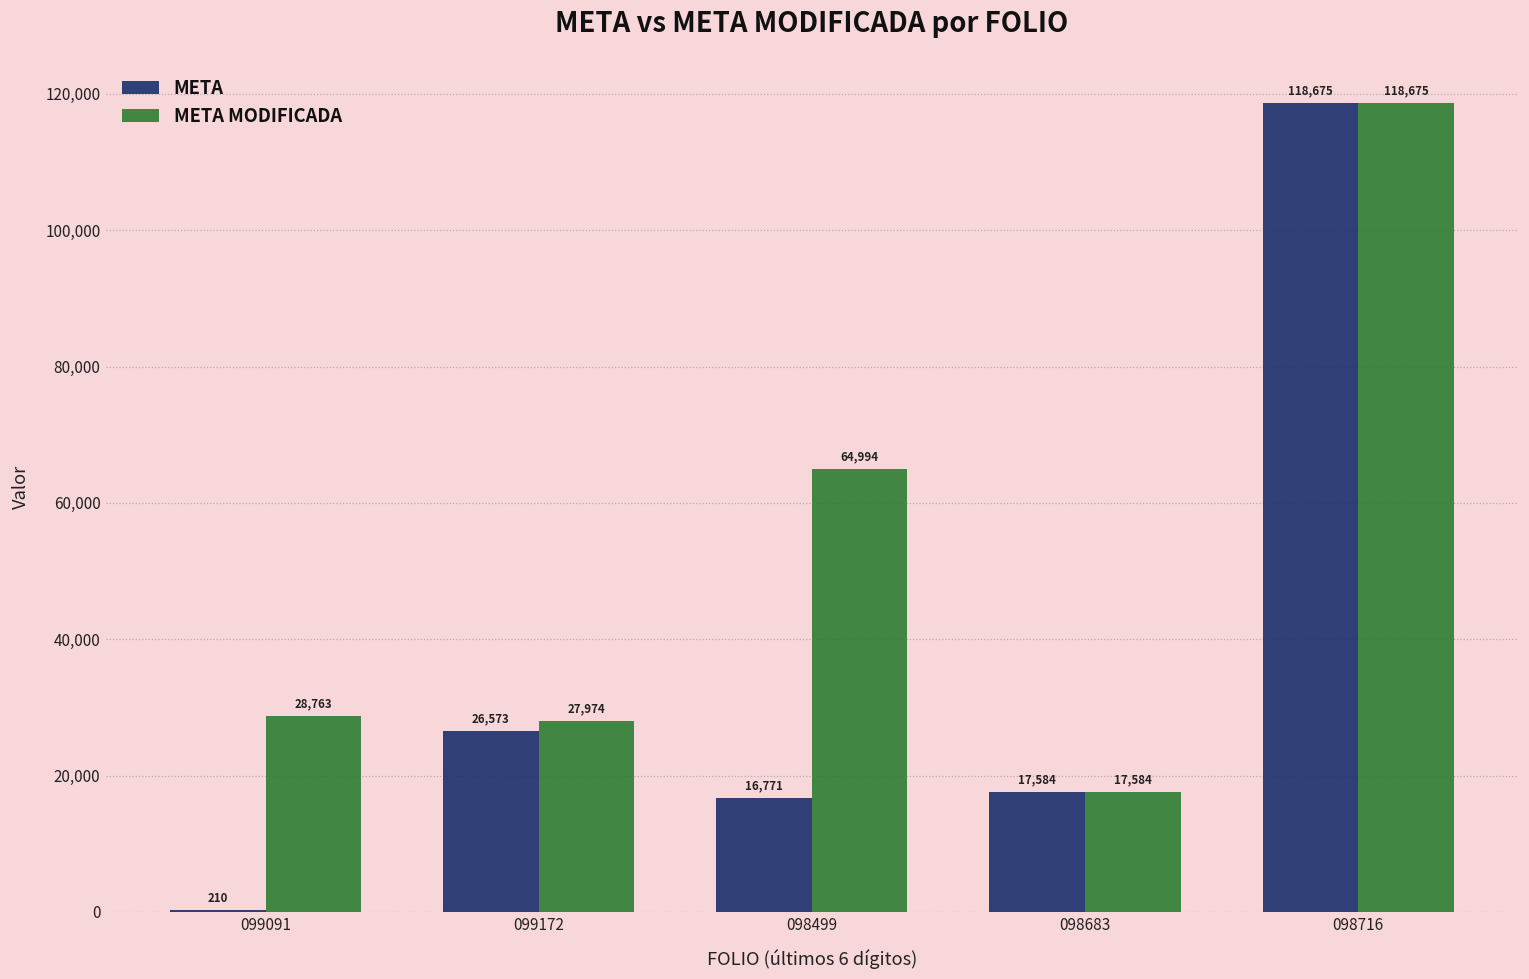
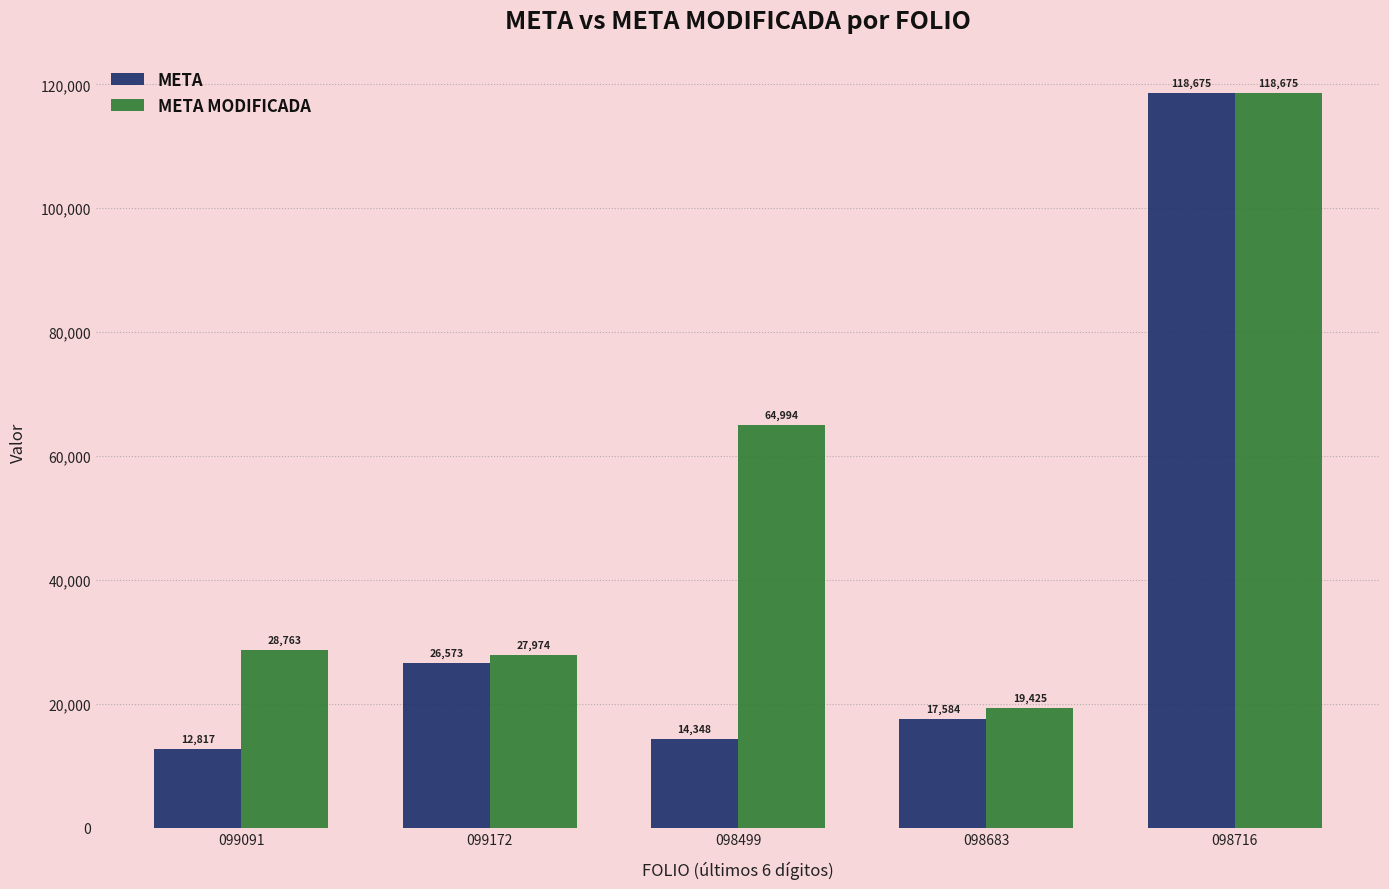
META, 099091: 210 -> 12,817
META, 098499: 16,771 -> 14,348
META MODIFICADA, 098683: 17,584 -> 19,425
